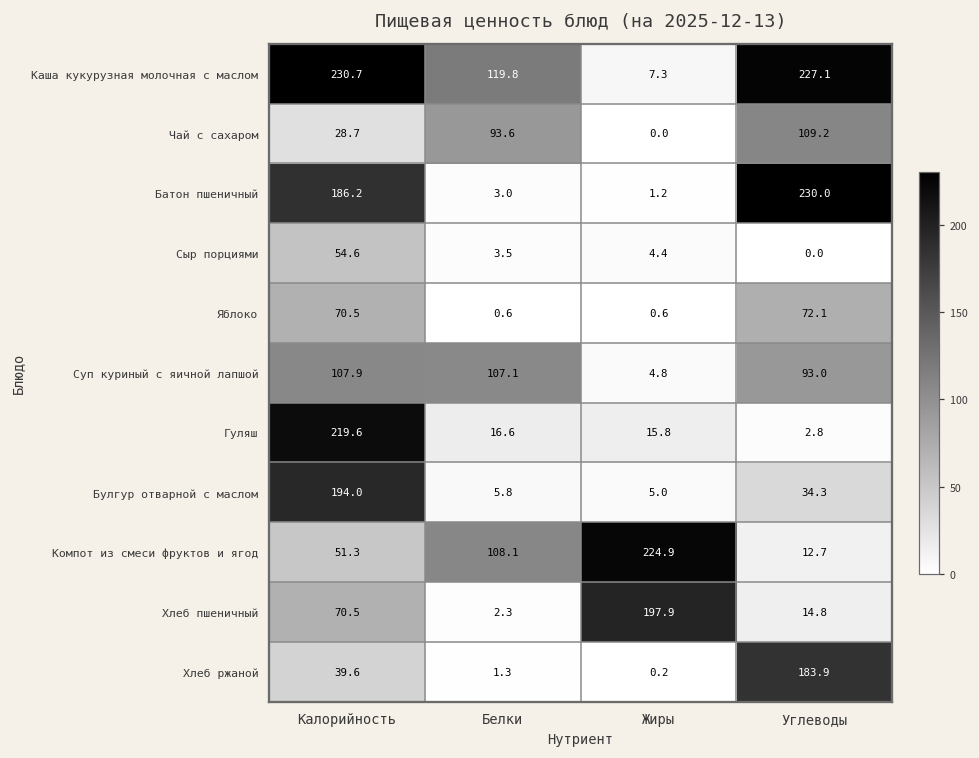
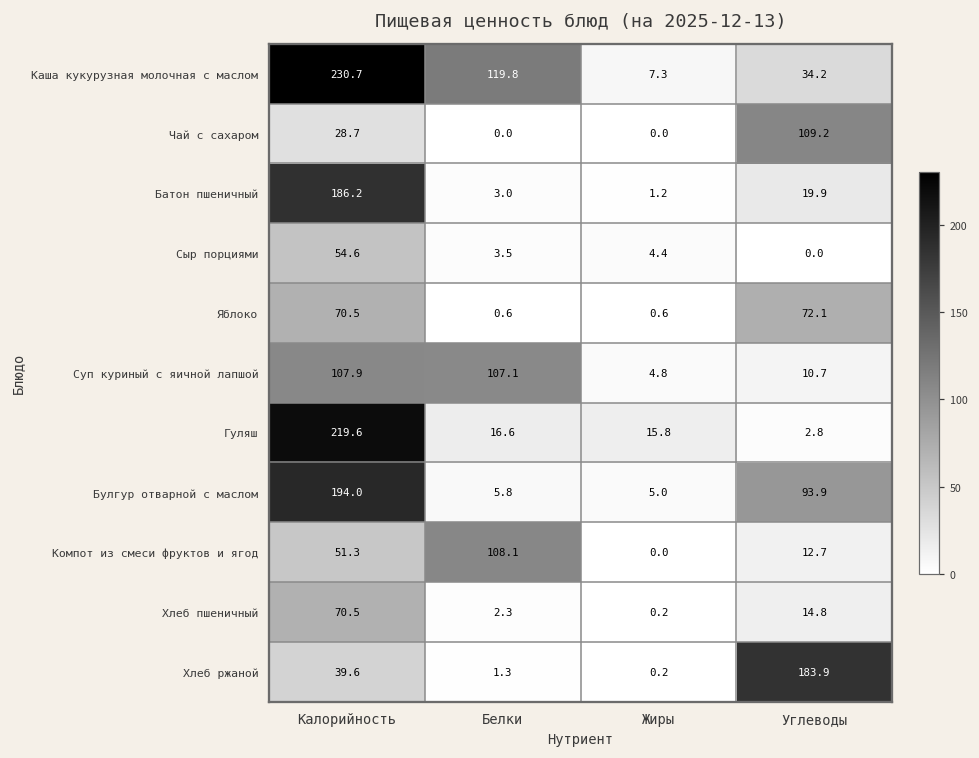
Каша кукурузная молочная с маслом, Углеводы: 227.1 -> 34.2
Чай с сахаром, Белки: 93.6 -> 0.0
Батон пшеничный, Углеводы: 230.0 -> 19.9
Суп куриный с яичной лапшой, Углеводы: 93.0 -> 10.7
Булгур отварной с маслом, Углеводы: 34.3 -> 93.9
Компот из смеси фруктов и ягод, Жиры: 224.9 -> 0.0
Хлеб пшеничный, Жиры: 197.9 -> 0.2
